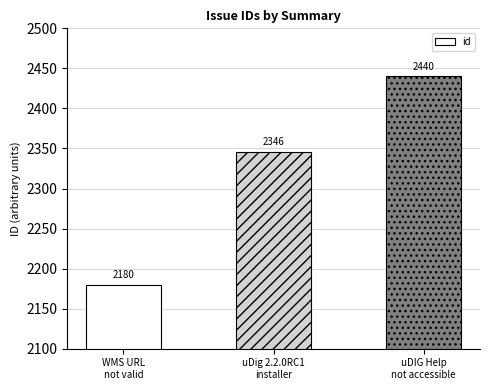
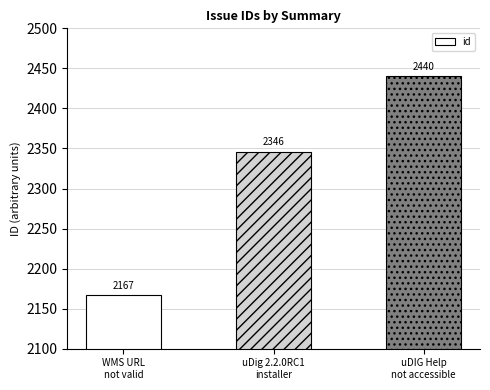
WMS URL not valid: 2180 -> 2167
